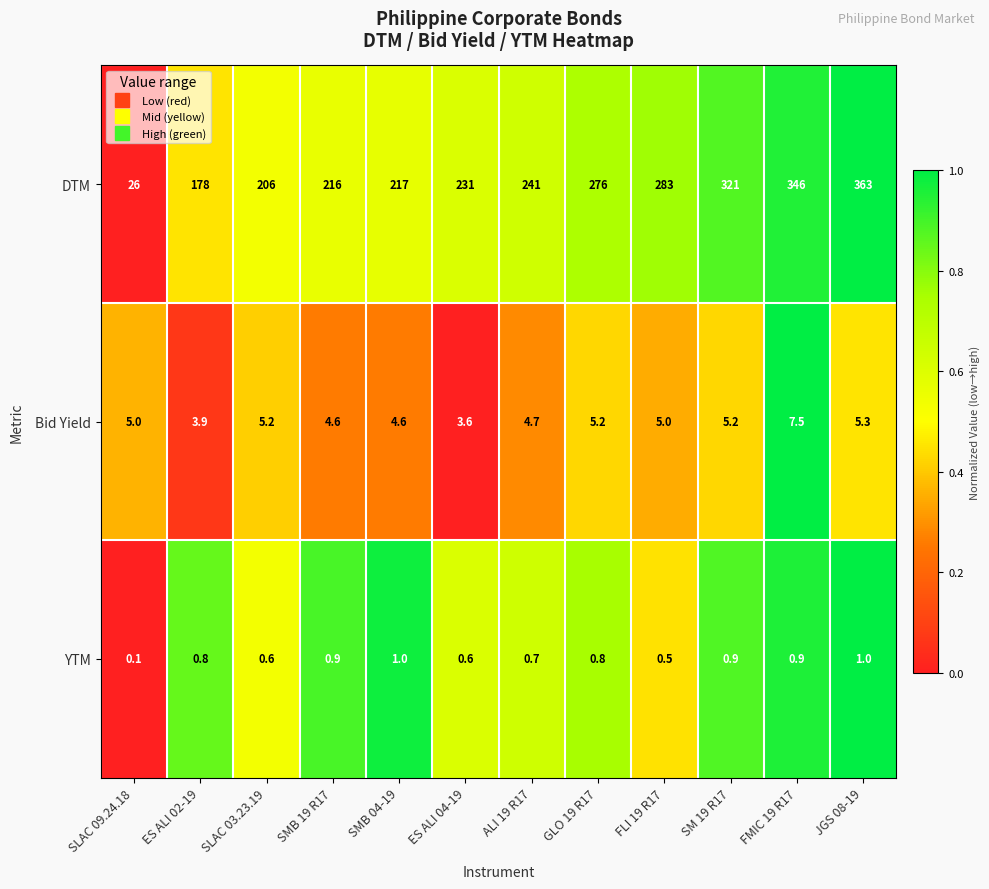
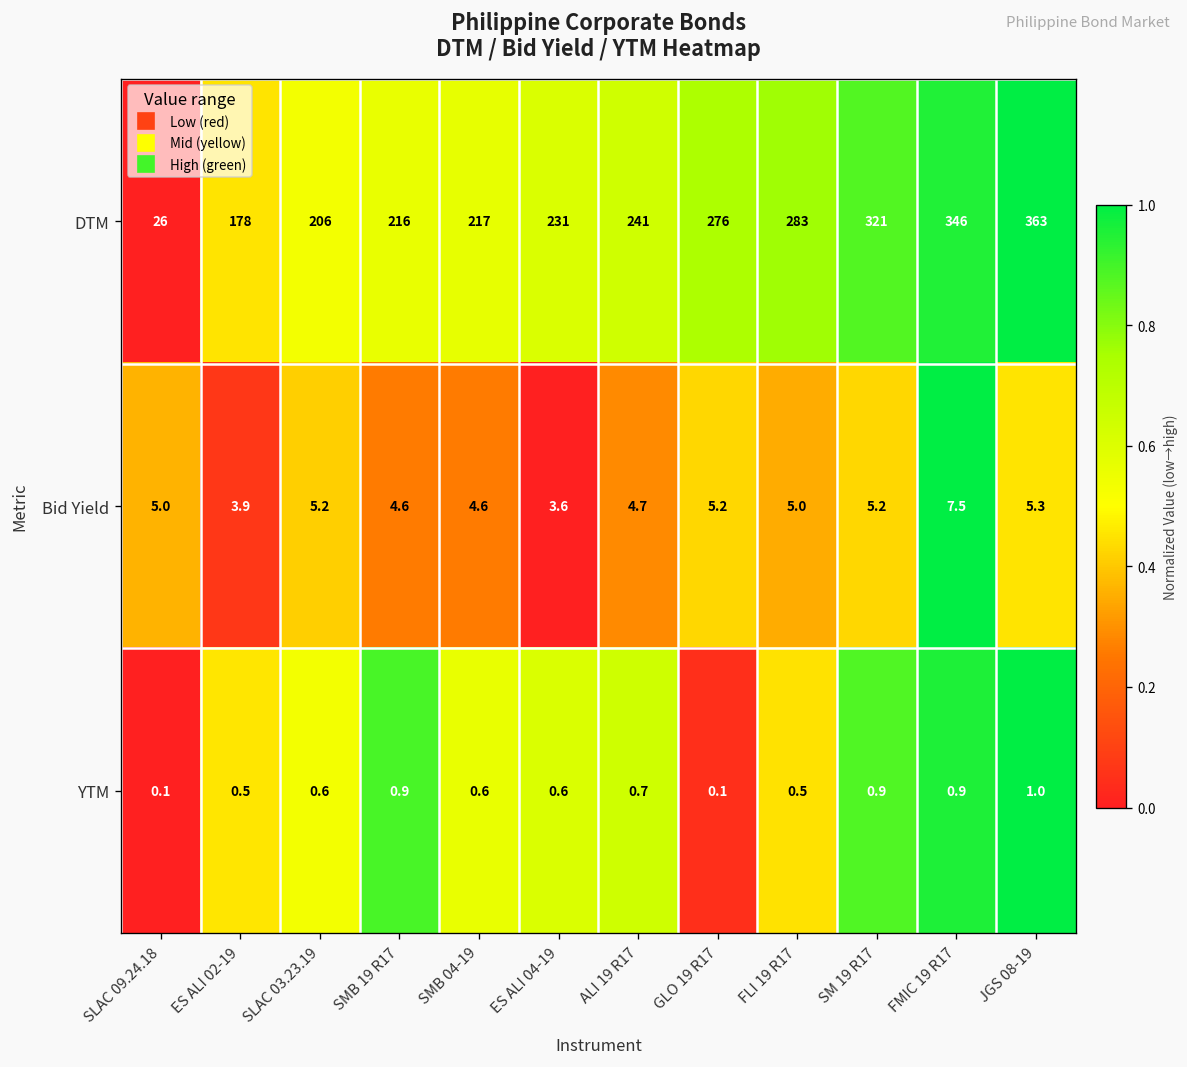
YTM, ES ALI 02-19: 0.8 -> 0.5
YTM, SMB 04-19: 1.0 -> 0.6
YTM, GLO 19 R17: 0.8 -> 0.1
